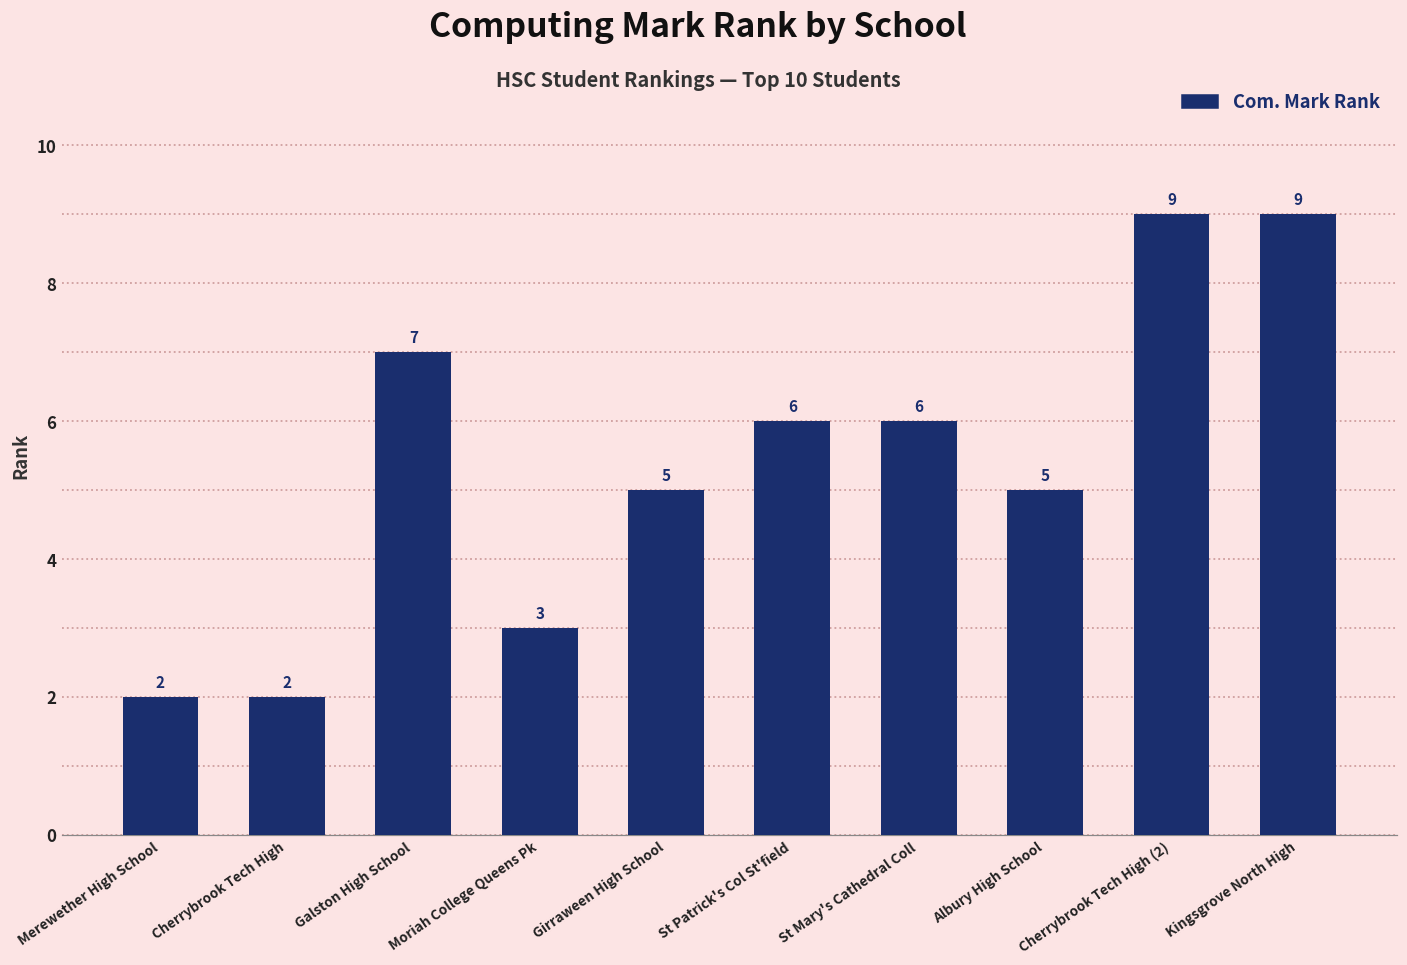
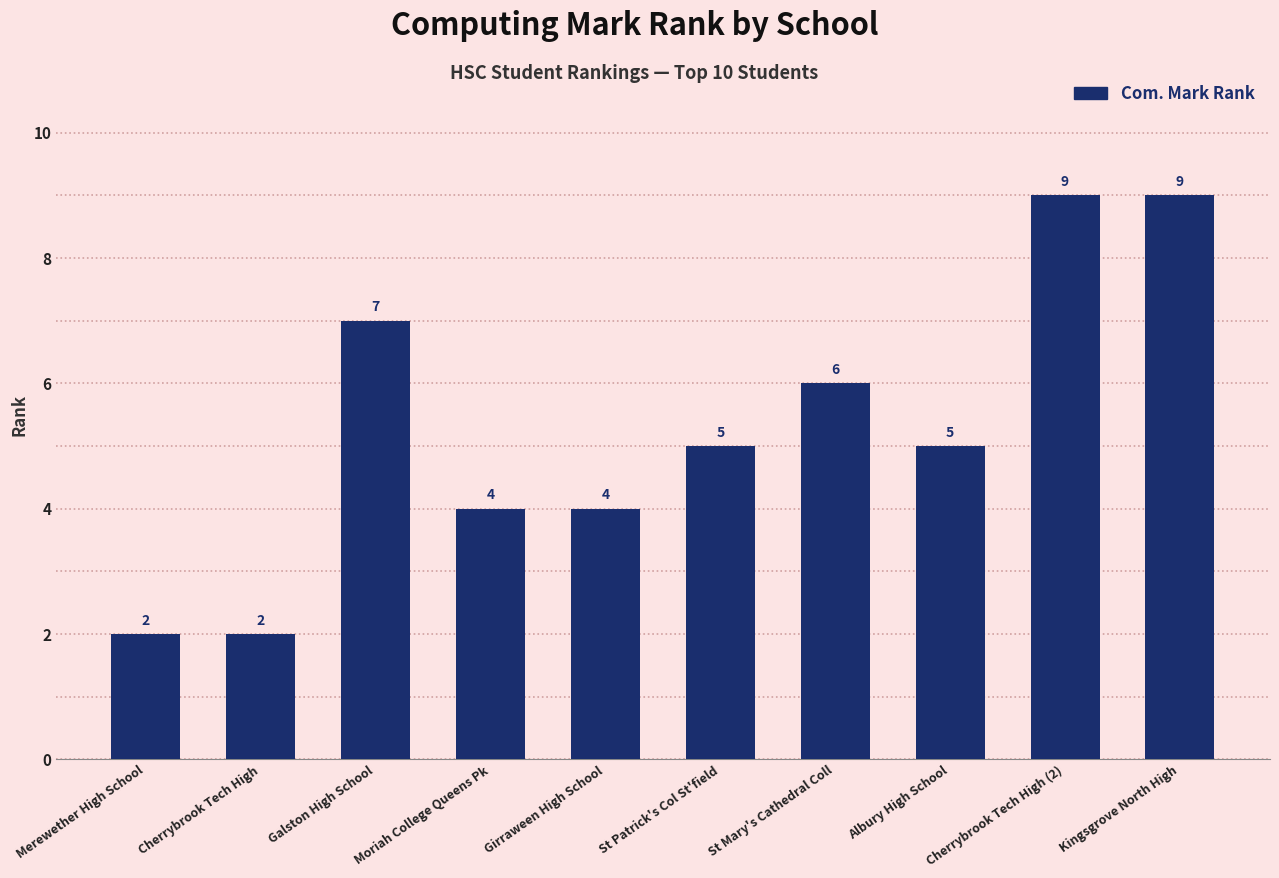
Moriah College Queens Pk: 3 -> 4
Girraween High School: 5 -> 4
St Patrick's Col St'field: 6 -> 5
